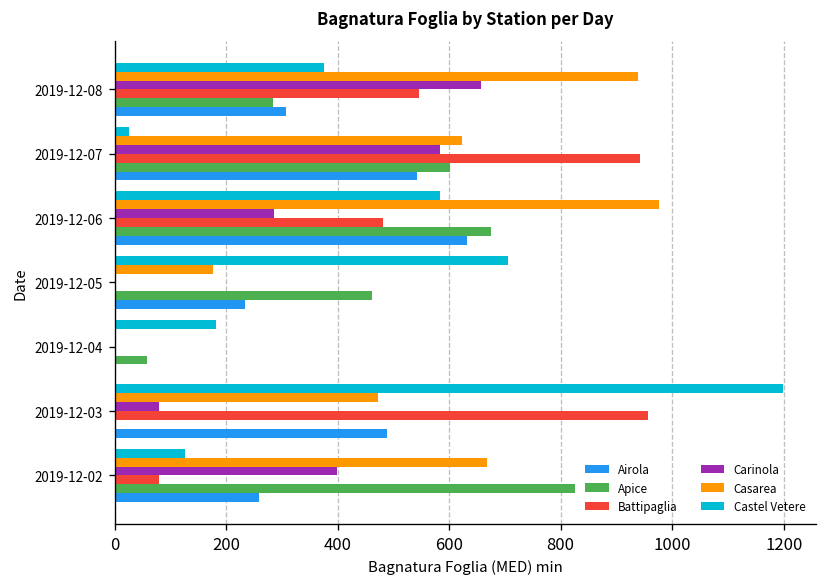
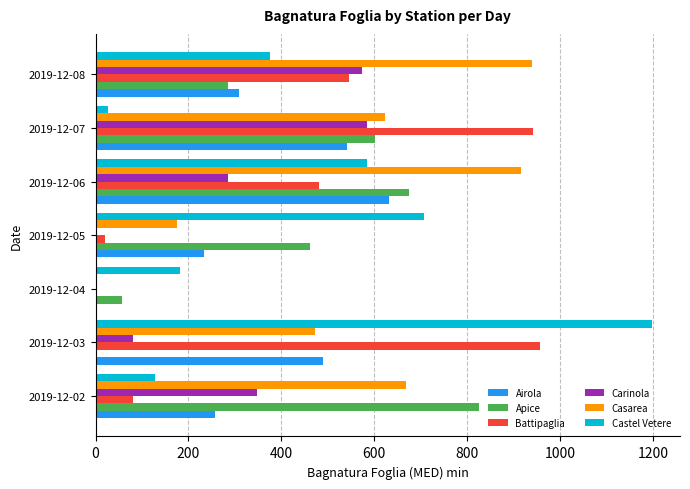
Carinola, 2019-12-08: 660 -> 570
Casarea, 2019-12-06: 980 -> 920
Battipaglia, 2019-12-05: 0 -> 20
Carinola, 2019-12-02: 400 -> 350
